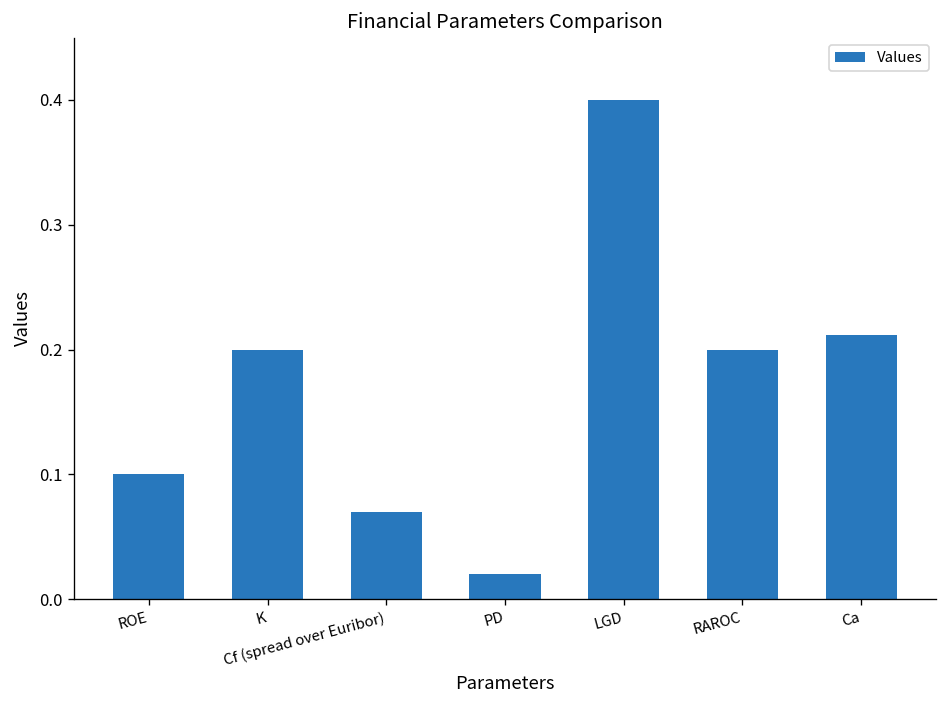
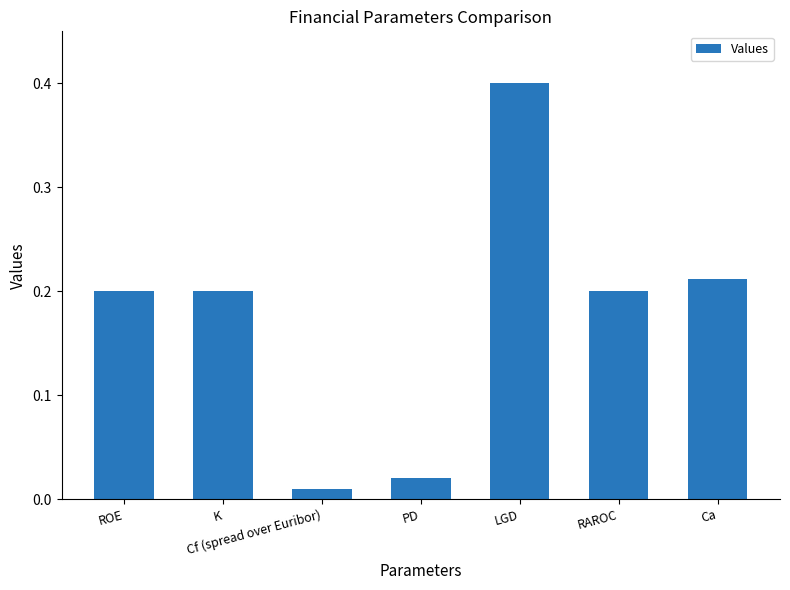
ROE: 0.1 -> 0.2
Cf (spread over Euribor): 0.07 -> 0.01
